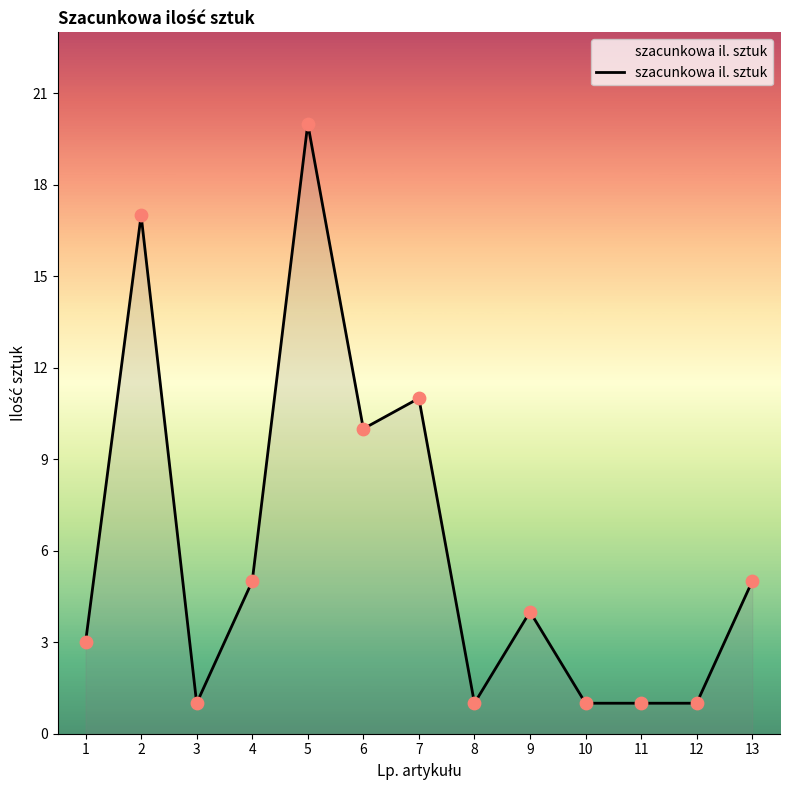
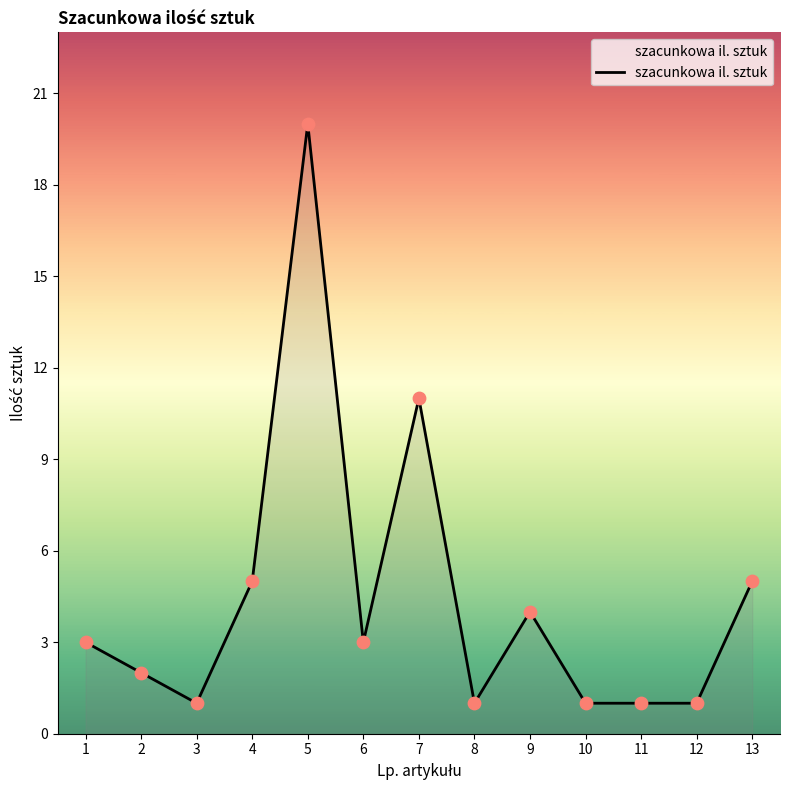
2: 17 -> 2
6: 10 -> 3
